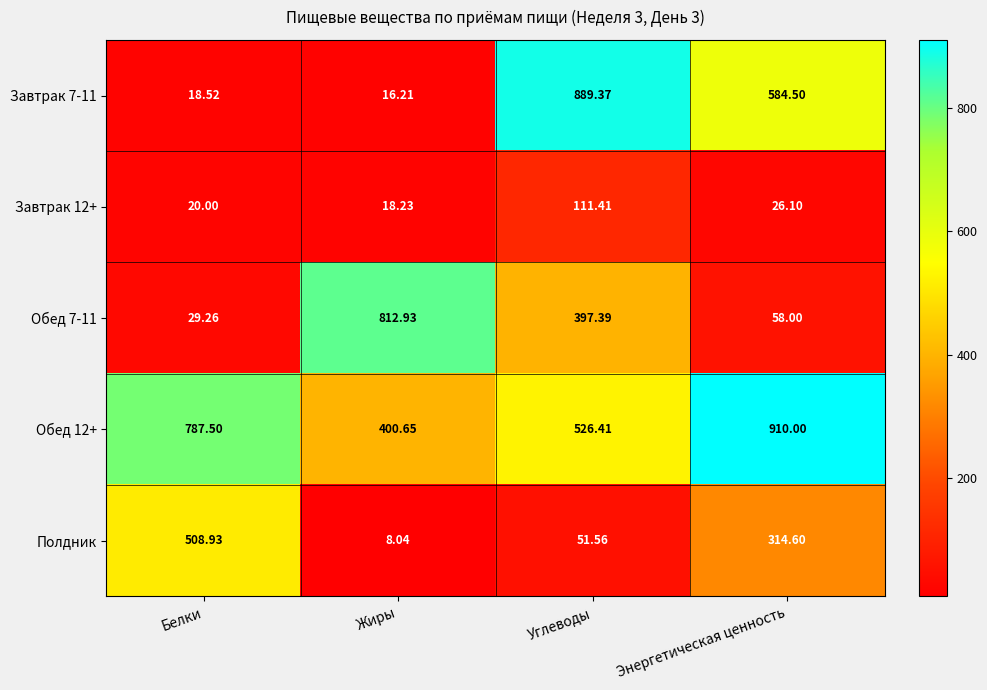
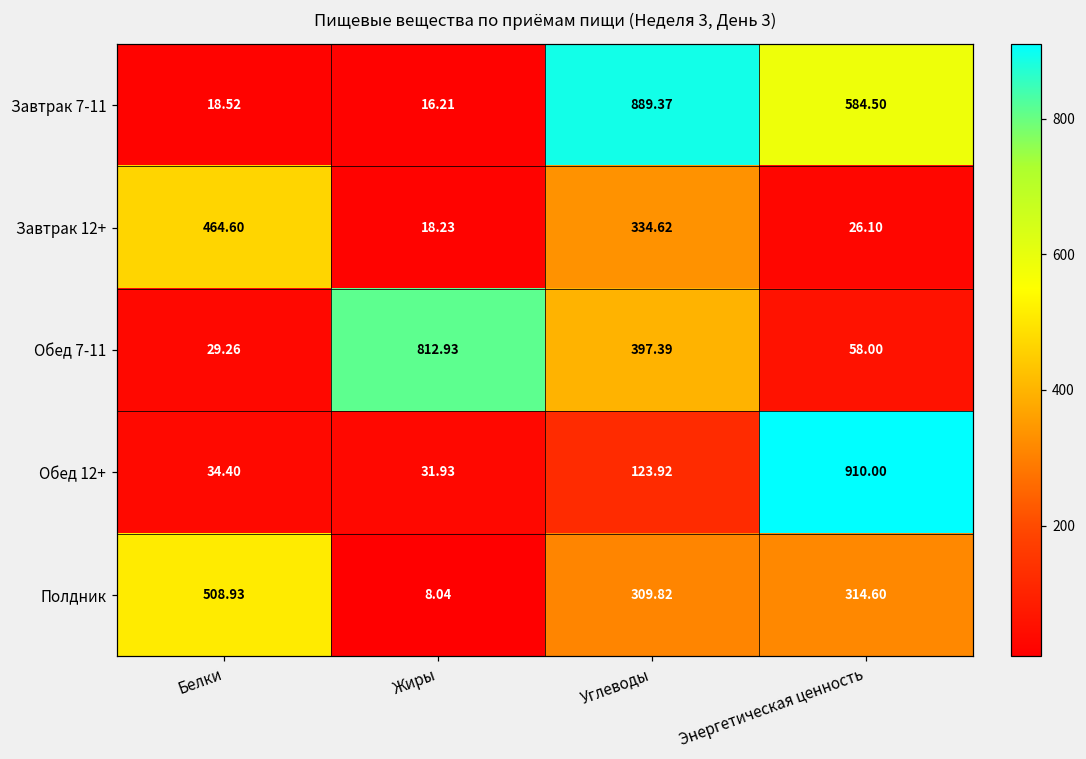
Завтрак 12+, Белки: 20.00 -> 464.60
Завтрак 12+, Углеводы: 111.41 -> 334.62
Обед 12+, Белки: 787.50 -> 34.40
Обед 12+, Жиры: 400.65 -> 31.93
Обед 12+, Углеводы: 526.41 -> 123.92
Полдник, Углеводы: 51.56 -> 309.82
